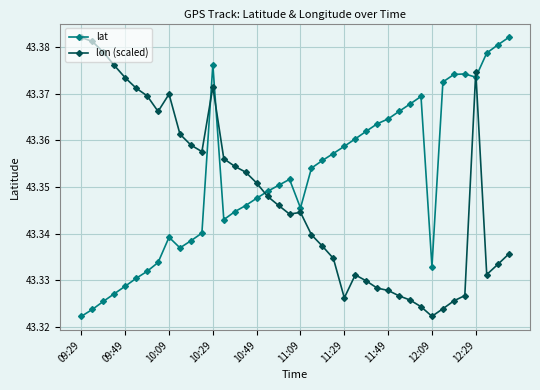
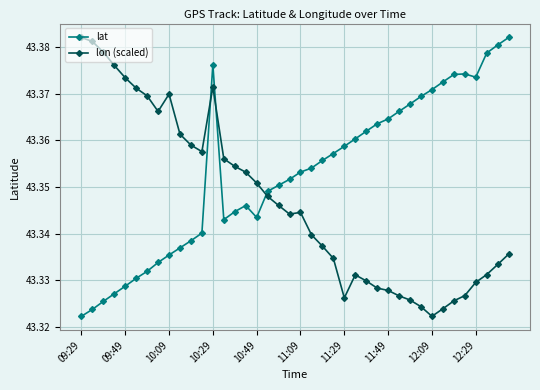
lat, 10:09: 43.339 -> 43.335
lat, 10:49: 43.348 -> 43.344
lat, 11:09: 43.346 -> 43.353
lat, 12:09: 43.333 -> 43.371
lon (scaled), 12:29: 43.375 -> 43.330
